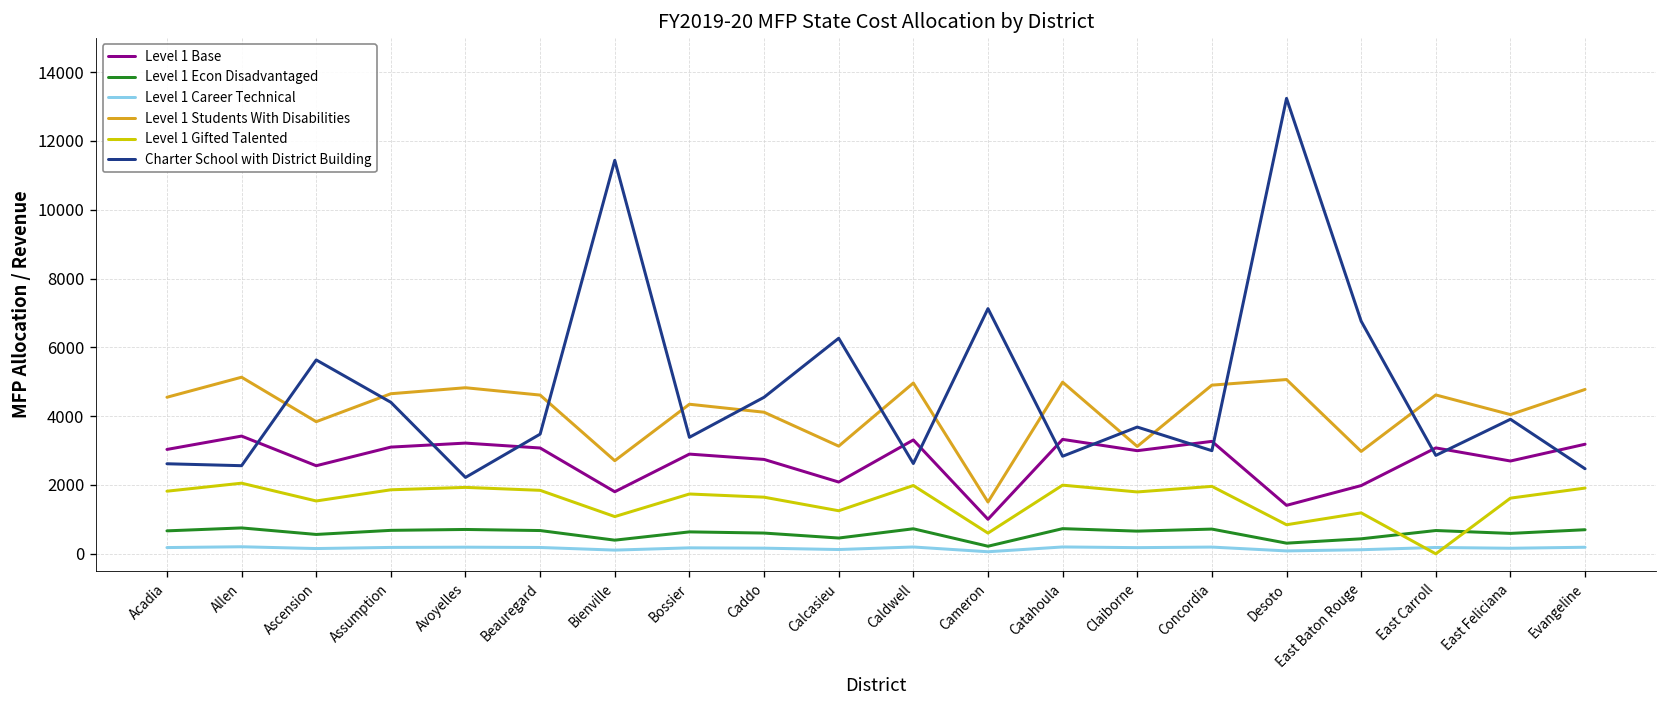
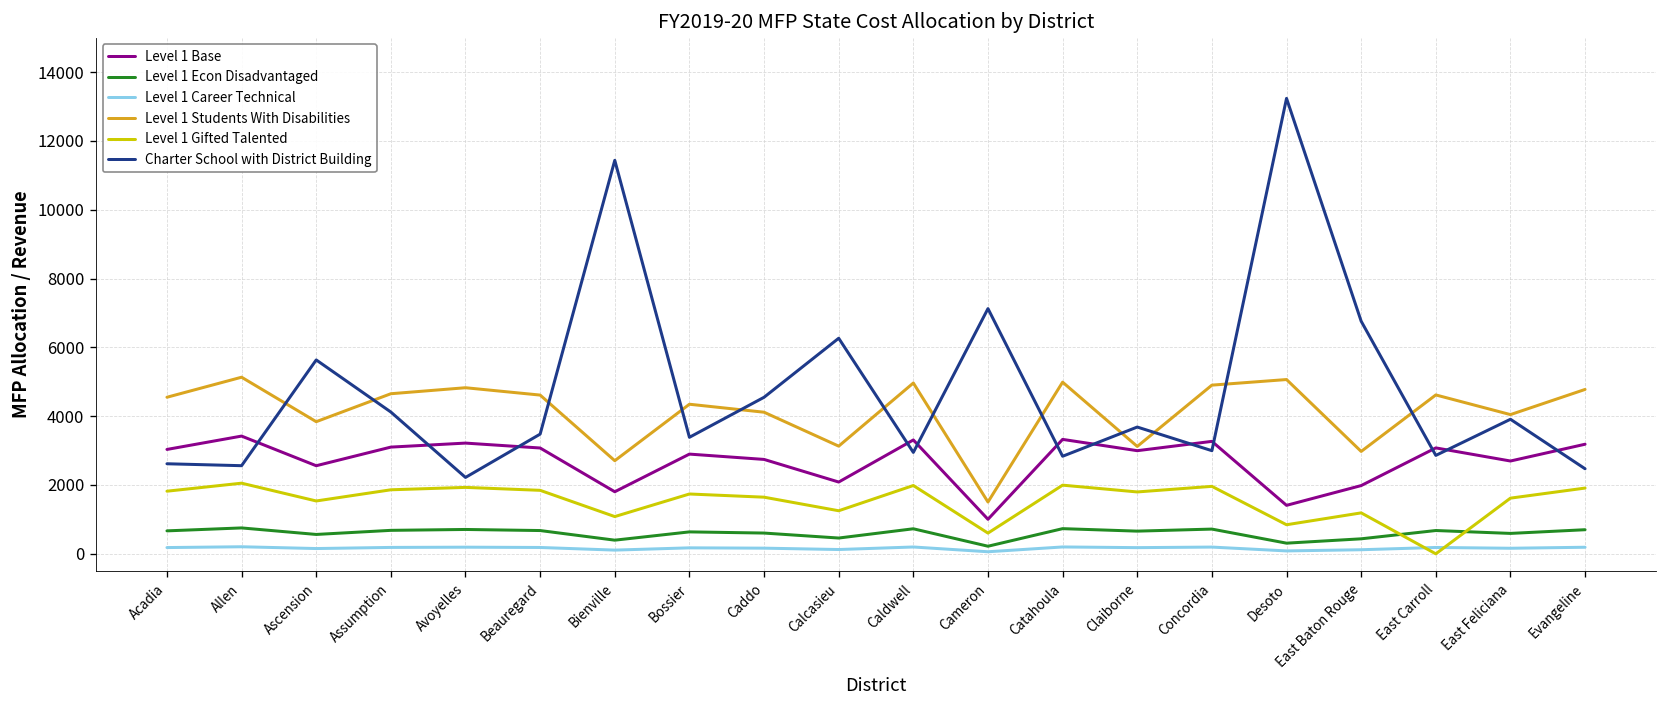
Charter School with District Building, Assumption: 4400 -> 4100
Charter School with District Building, Caldwell: 2600 -> 2900
